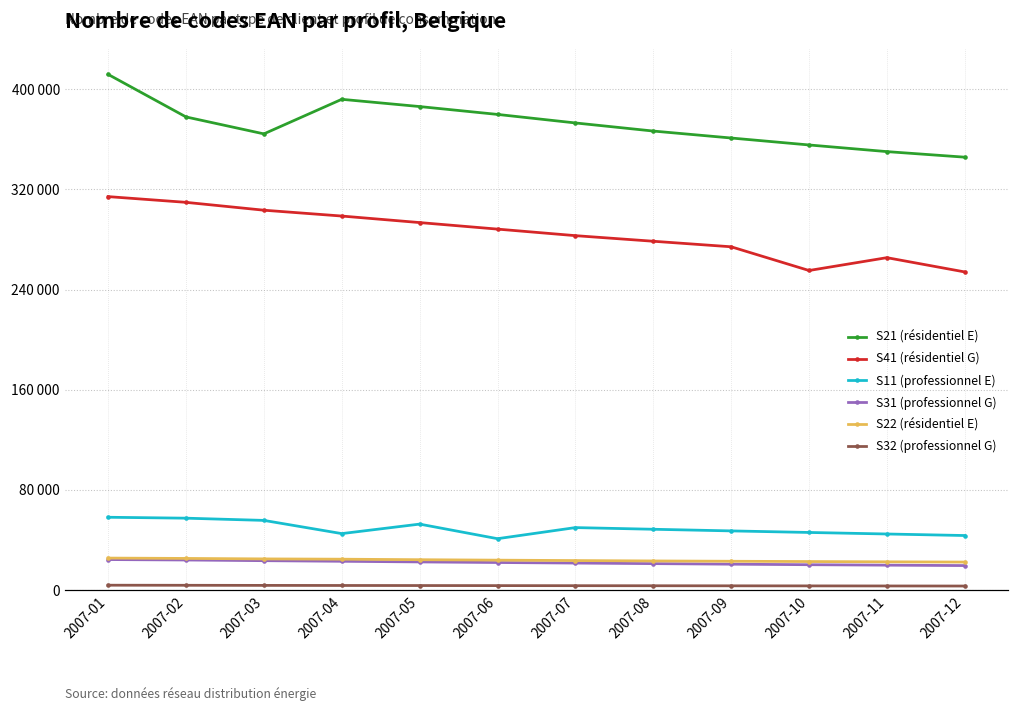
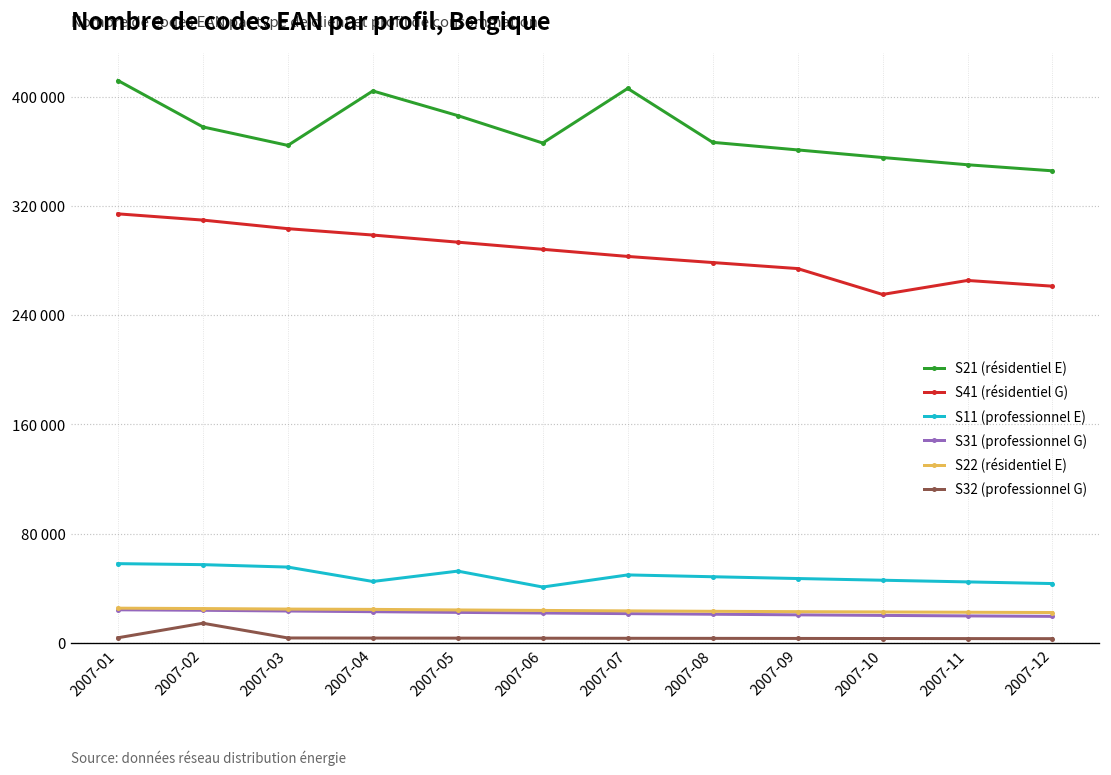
S32 (professionnel G), 2007-02: 4000 -> 15000
S21 (résidentiel E), 2007-04: 392000 -> 404000
S21 (résidentiel E), 2007-06: 380000 -> 366000
S21 (résidentiel E), 2007-07: 373000 -> 406000
S41 (résidentiel G), 2007-12: 254000 -> 261000
